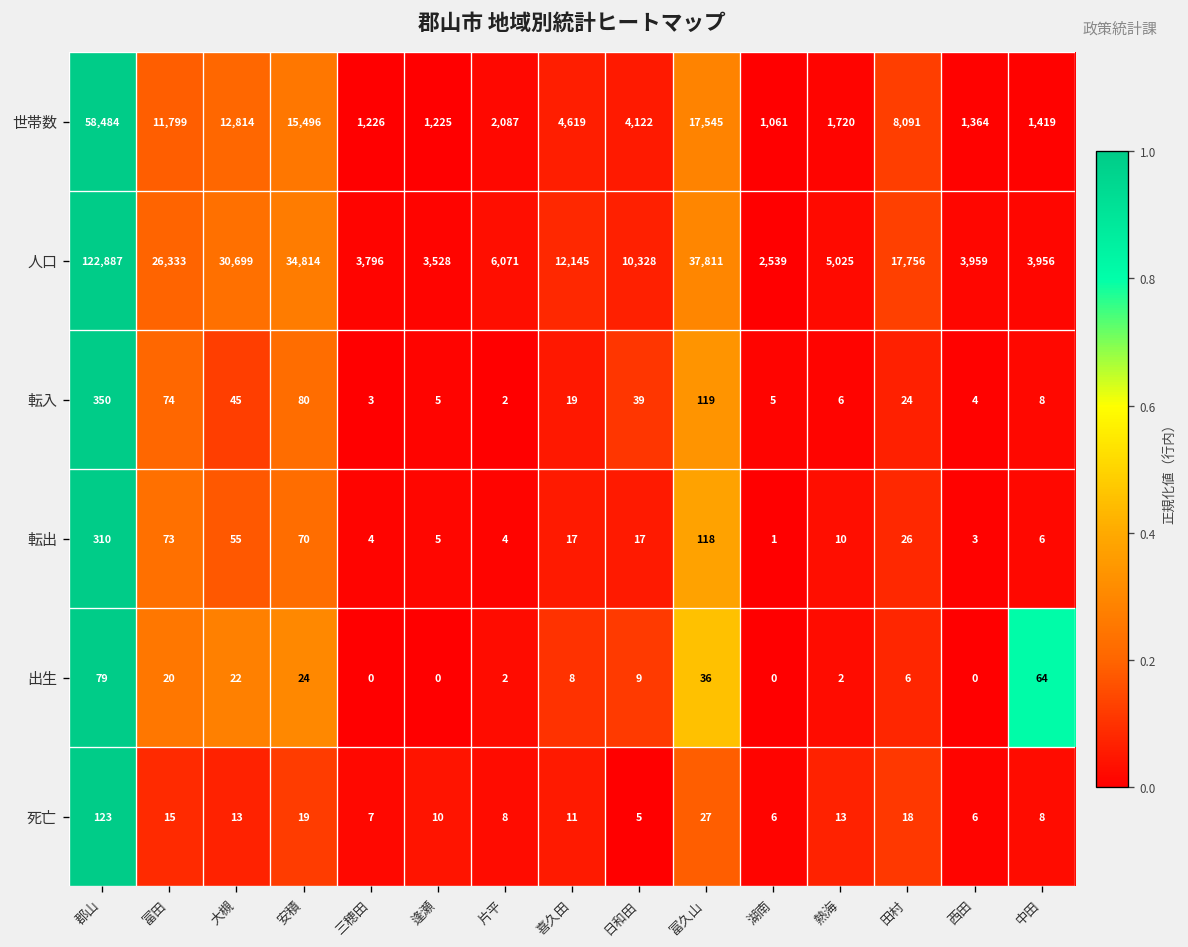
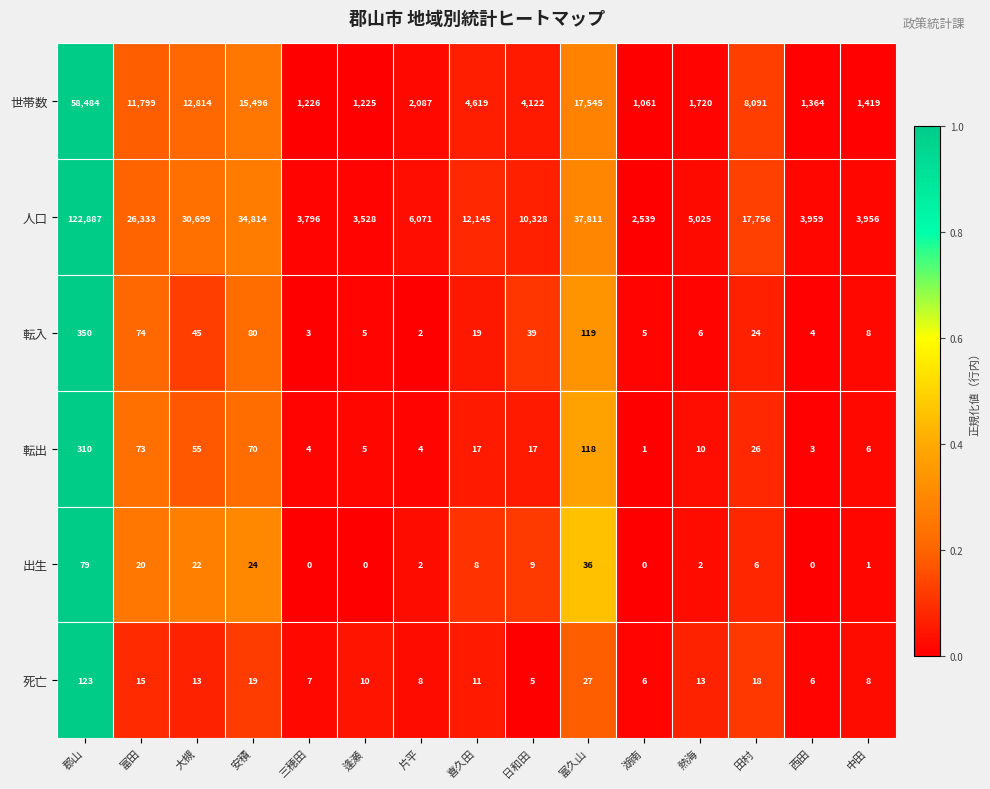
出生, 中田: 64 -> 1
